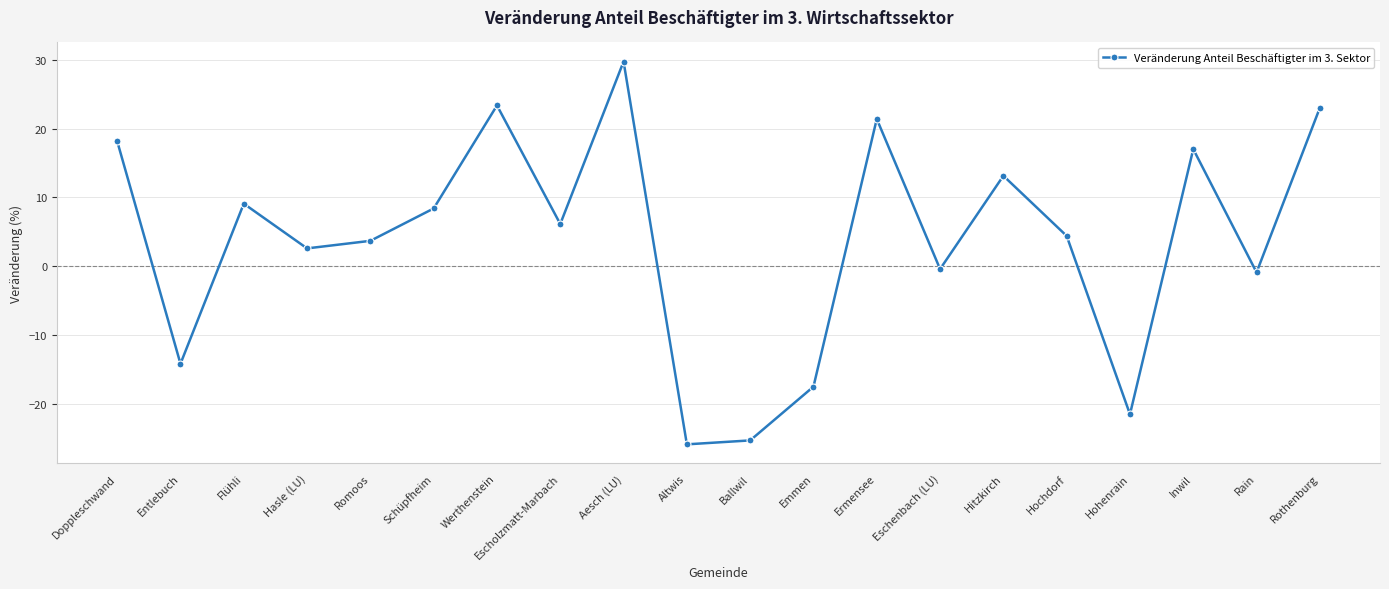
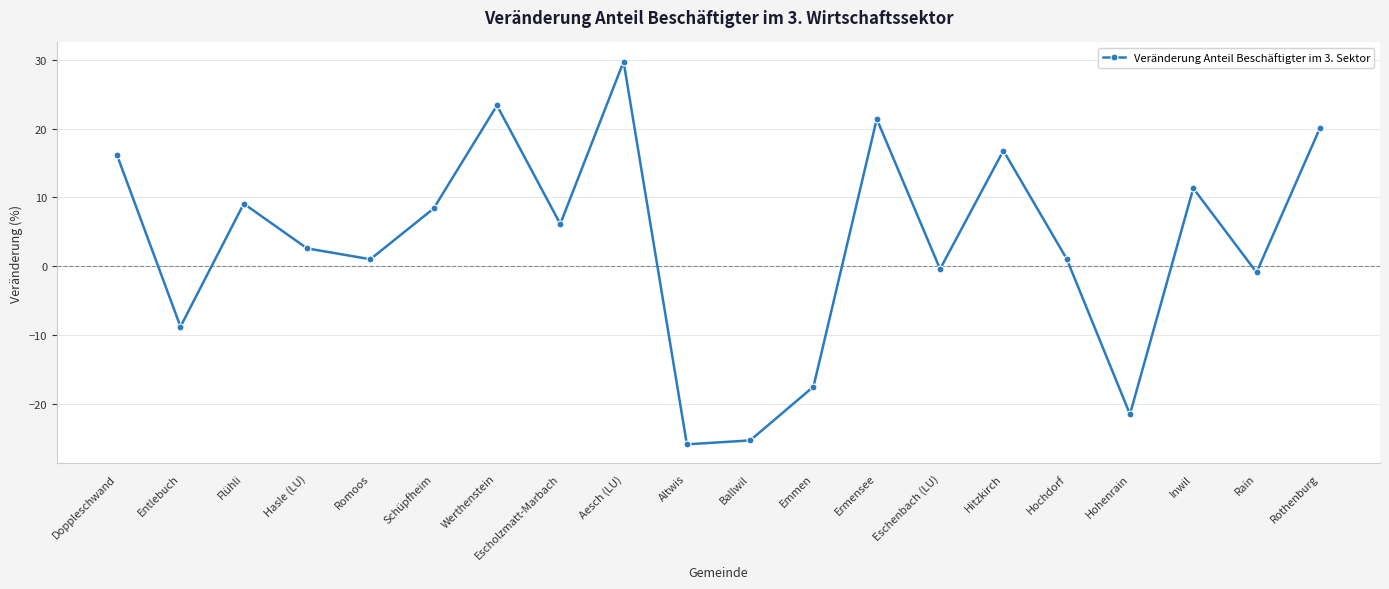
Doppleschwand: 18 -> 16
Entlebuch: -14 -> -9
Romoos: 4 -> 1
Hitzkirch: 13 -> 17
Hochdorf: 4 -> 1
Inwil: 17 -> 11
Rothenburg: 23 -> 20
